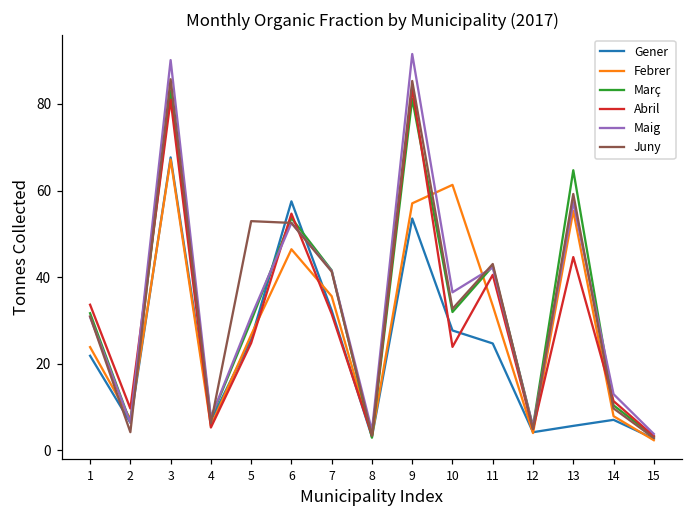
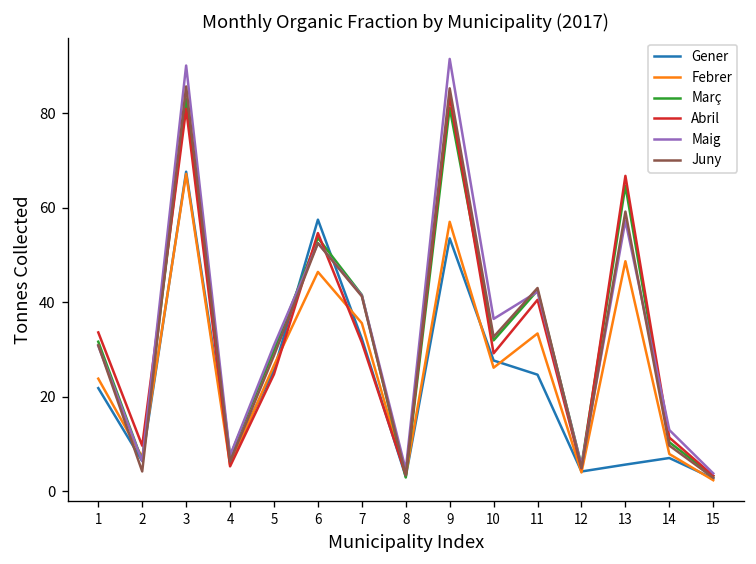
Juny, 5: 53 -> 29
Febrer, 10: 61 -> 26
Abril, 10: 24 -> 29
Febrer, 13: 55 -> 49
Abril, 13: 45 -> 67
